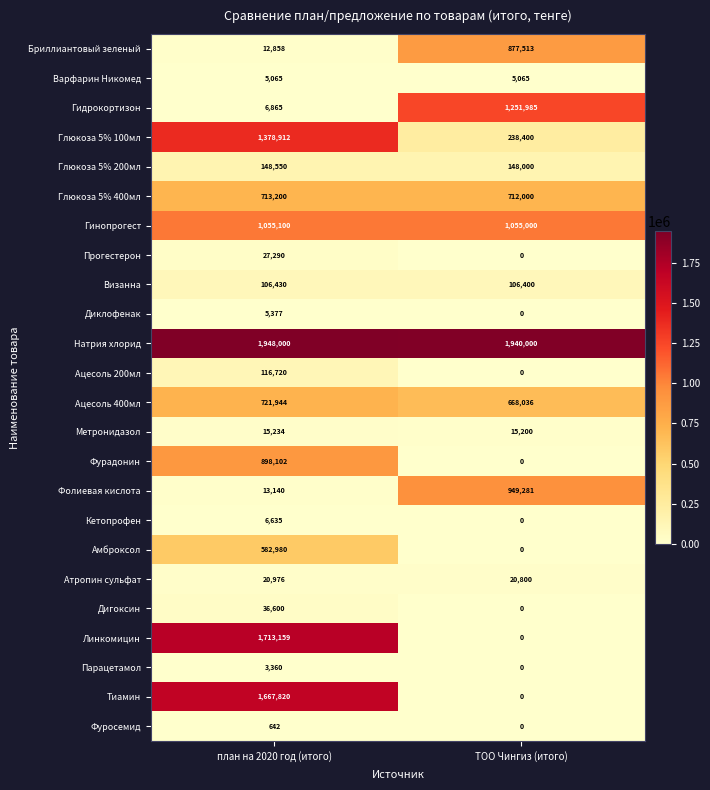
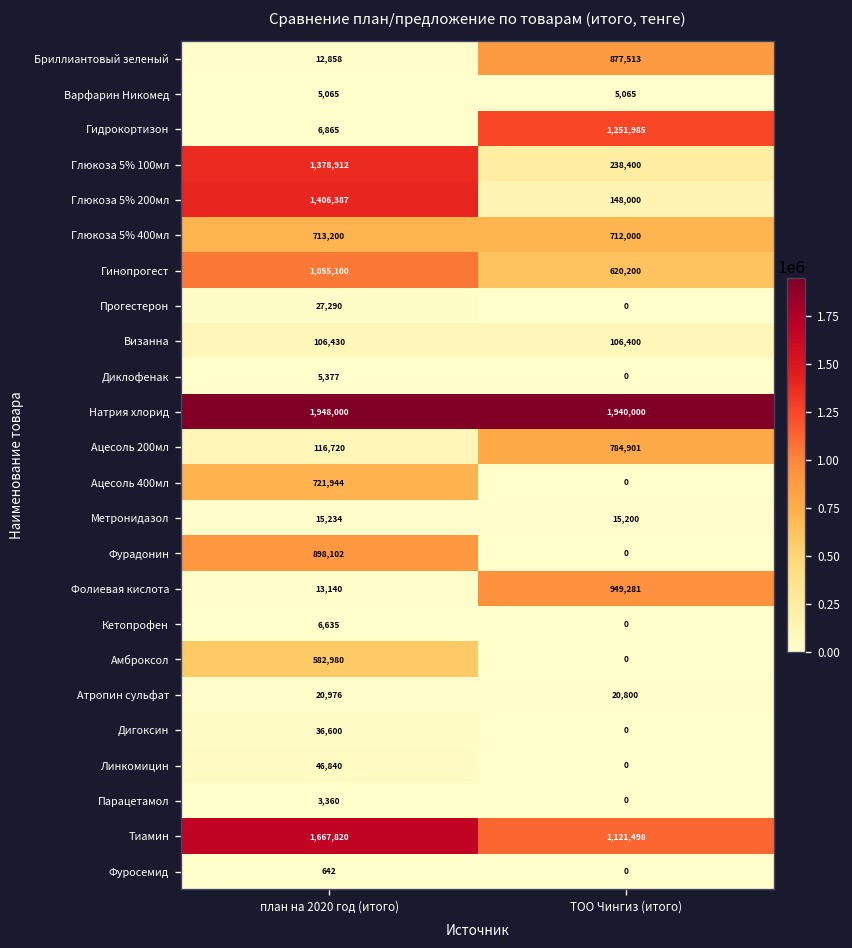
Глюкоза 5% 200мл, план на 2020 год (итого): 148,550 -> 1,406,387
Гинопрогест, ТОО Чингиз (итого): 1,055,000 -> 620,200
Ацесоль 200мл, ТОО Чингиз (итого): 0 -> 784,901
Ацесоль 400мл, ТОО Чингиз (итого): 668,036 -> 0
Линкомицин, план на 2020 год (итого): 1,713,159 -> 46,840
Тиамин, ТОО Чингиз (итого): 0 -> 1,121,498
